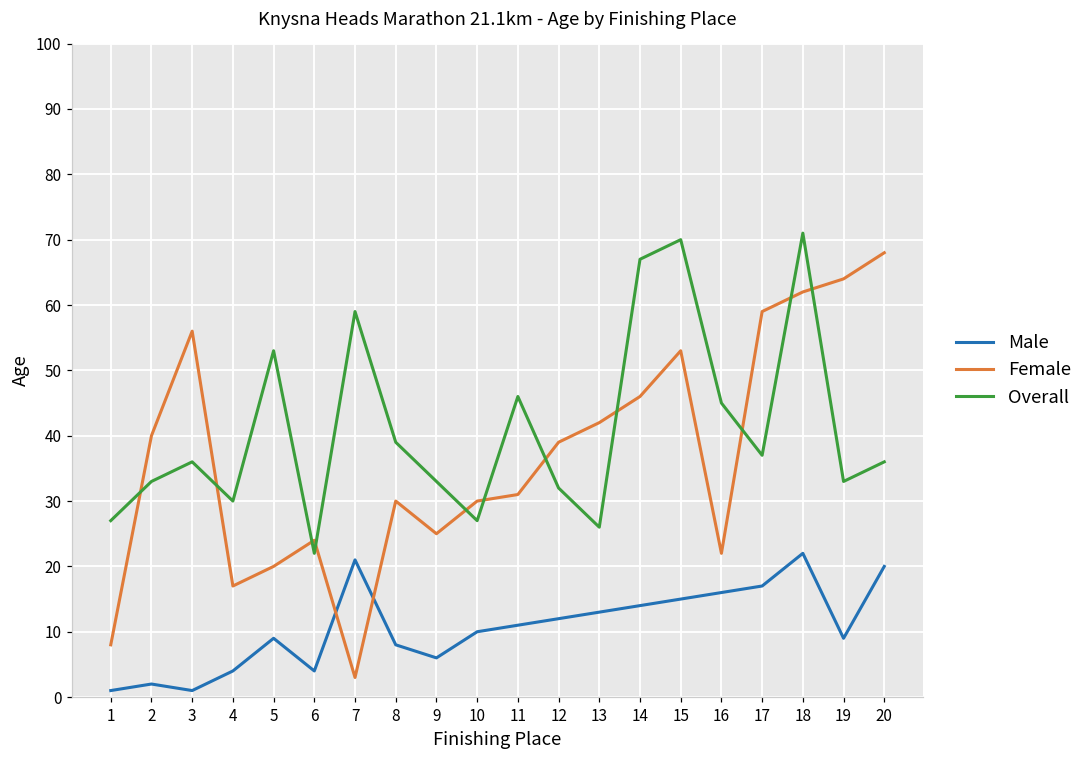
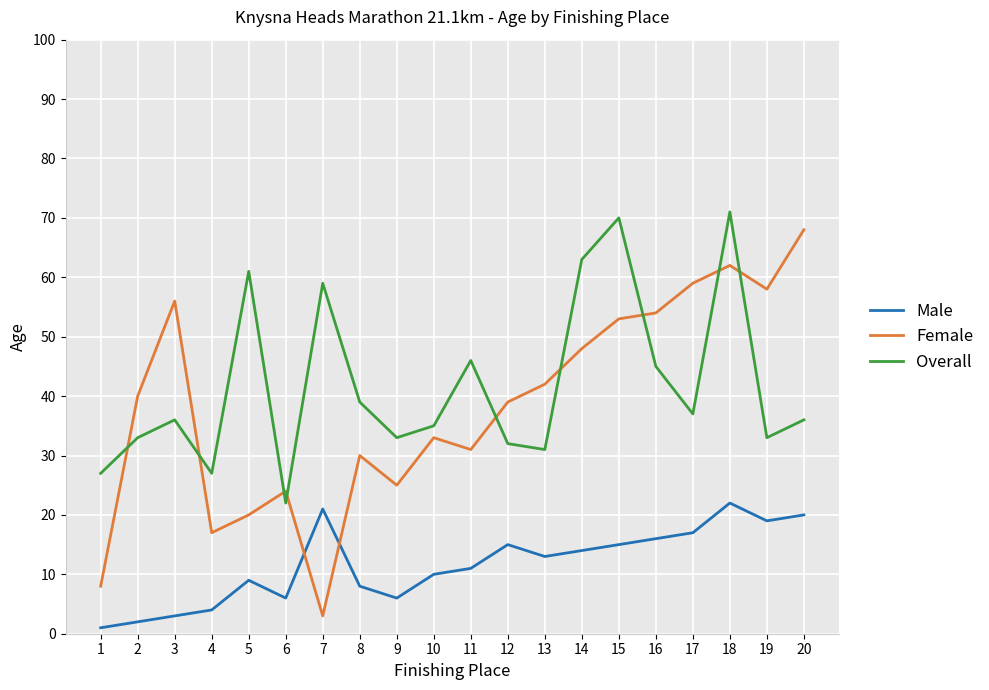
Male, 3: 1 -> 3
Overall, 4: 30 -> 27
Overall, 5: 53 -> 61
Male, 6: 4 -> 6
Female, 10: 30 -> 33
Overall, 10: 27 -> 35
Male, 12: 12 -> 15
Overall, 13: 26 -> 31
Female, 14: 46 -> 48
Overall, 14: 67 -> 63
Female, 16: 22 -> 54
Male, 19: 9 -> 19
Female, 19: 64 -> 58
